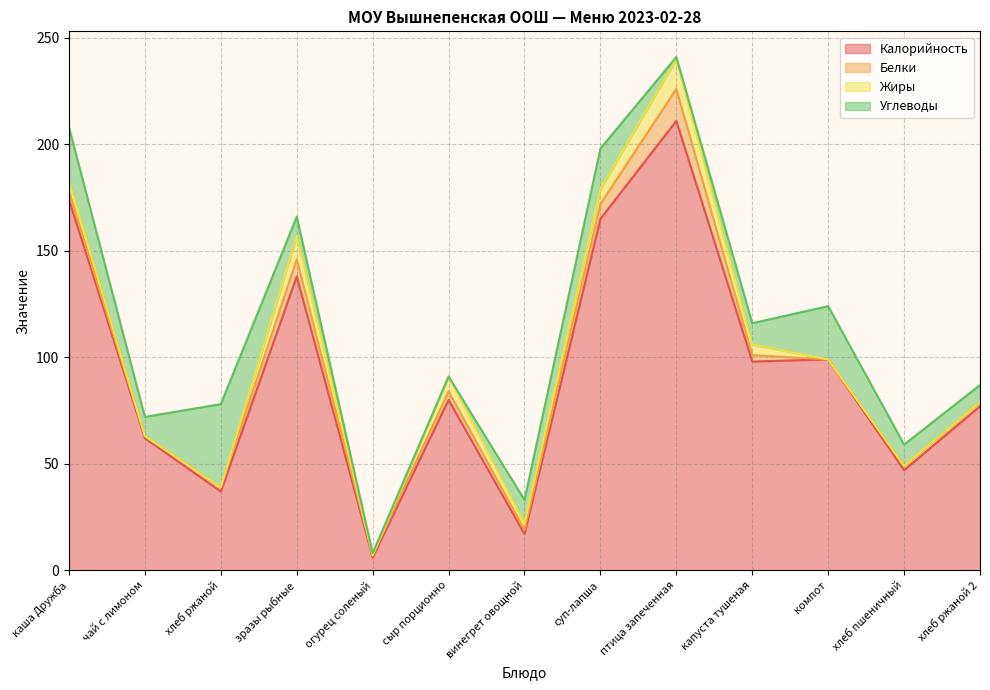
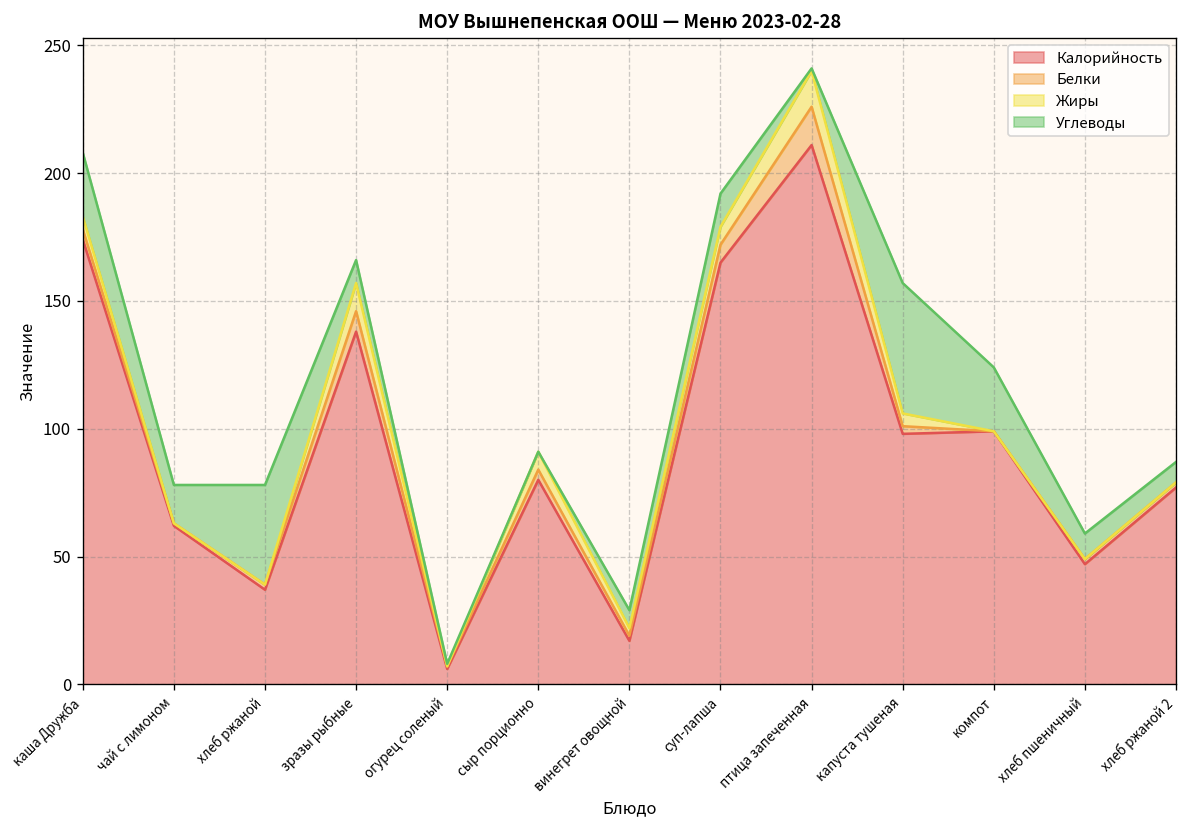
Углеводы, чай с лимоном: 9 -> 15
Углеводы, винегрет овощной: 11 -> 7
Углеводы, суп-лапша: 19 -> 13
Углеводы, капуста тушеная: 10 -> 51
